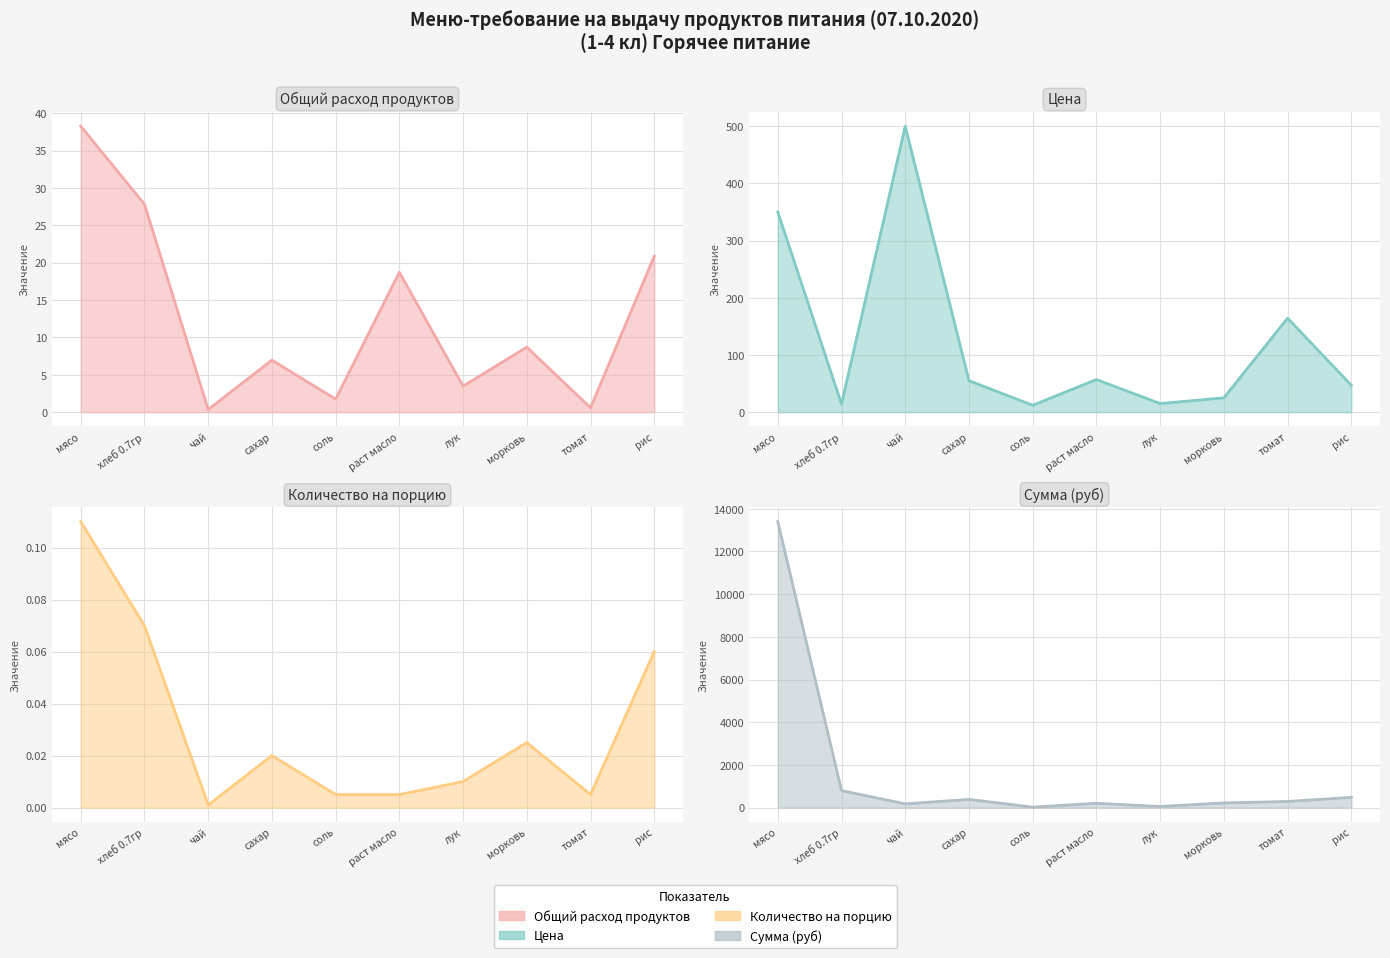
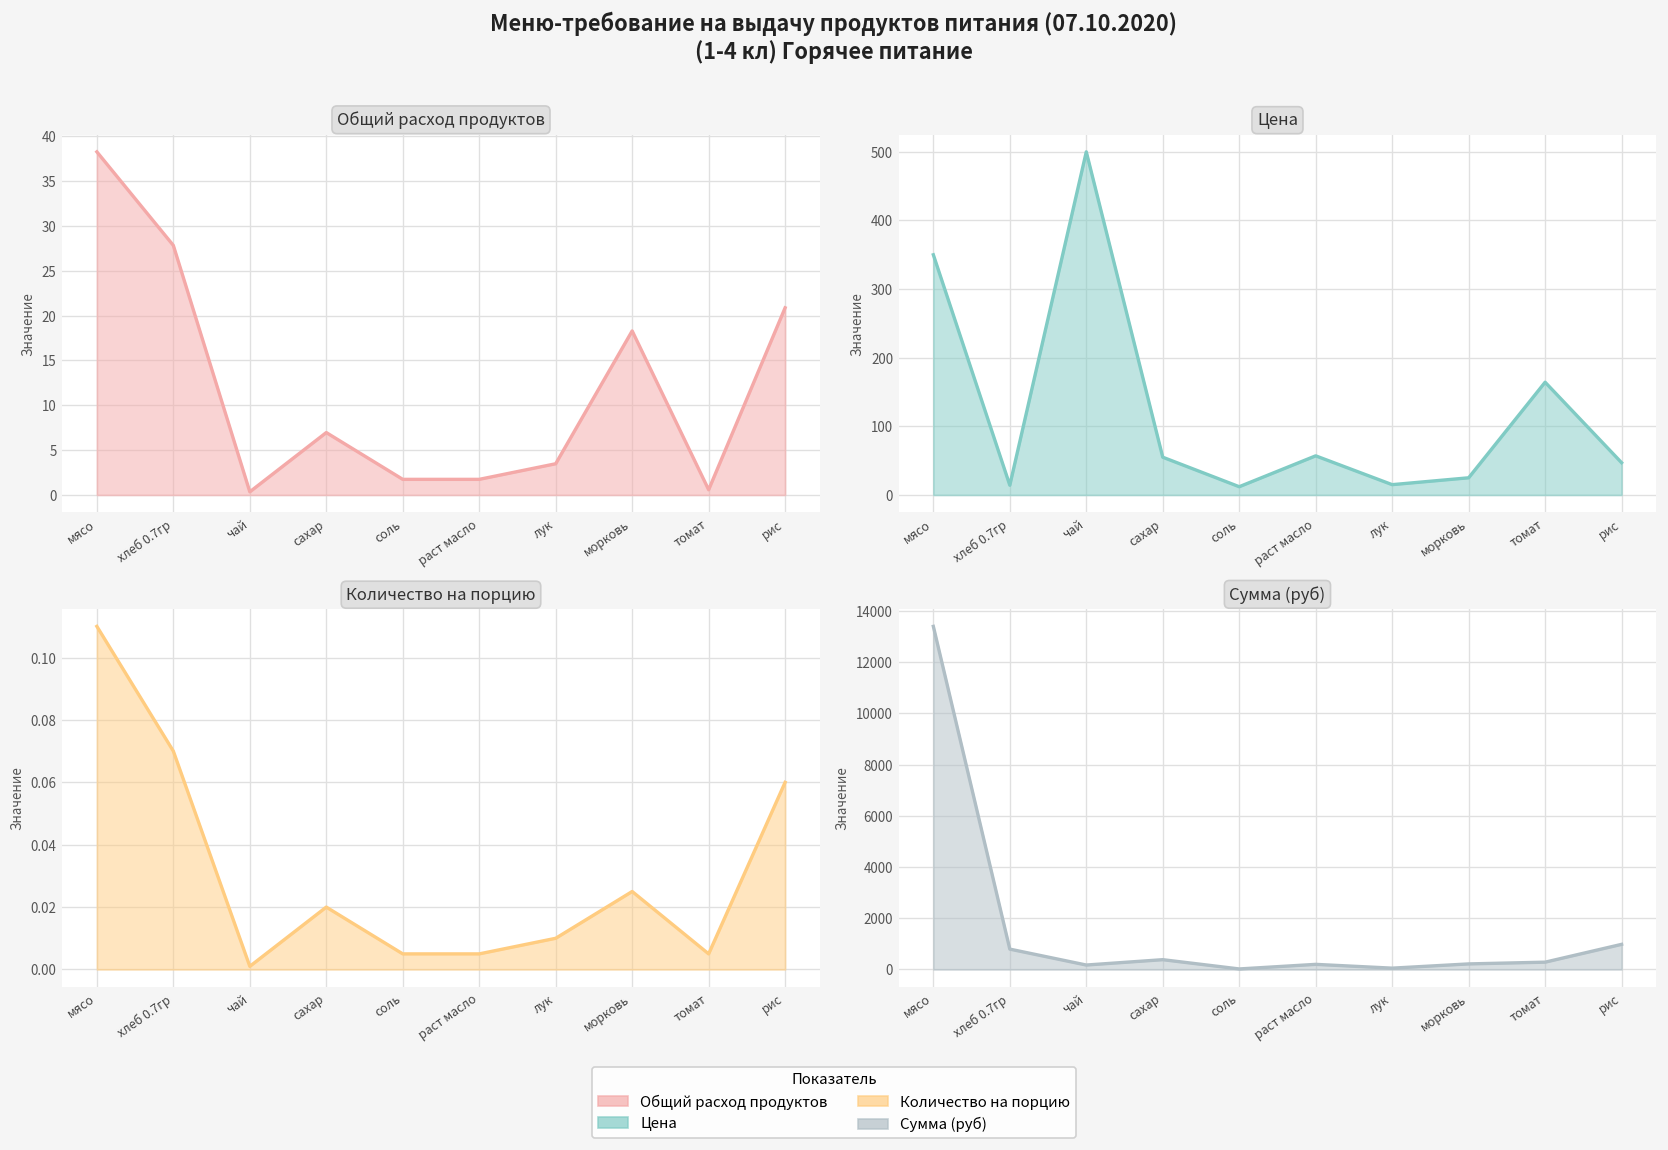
Общий расход продуктов, раст масло: 19 -> 2
Общий расход продуктов, морковь: 9 -> 18
Сумма (руб), рис: 500 -> 1000
